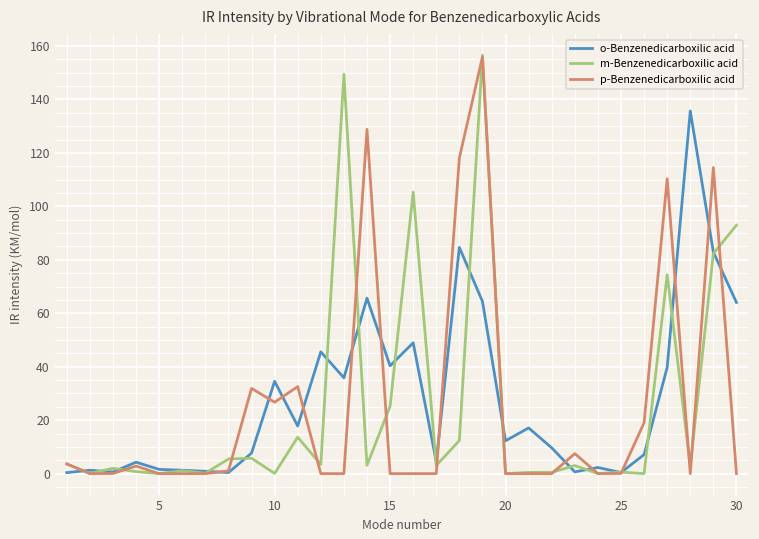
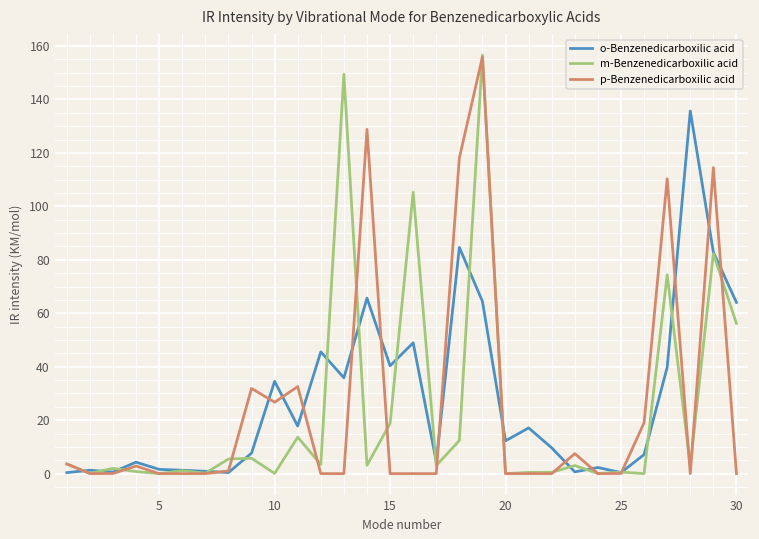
m-Benzenedicarboxilic acid, 15: 25 -> 19
m-Benzenedicarboxilic acid, 30: 93 -> 56
